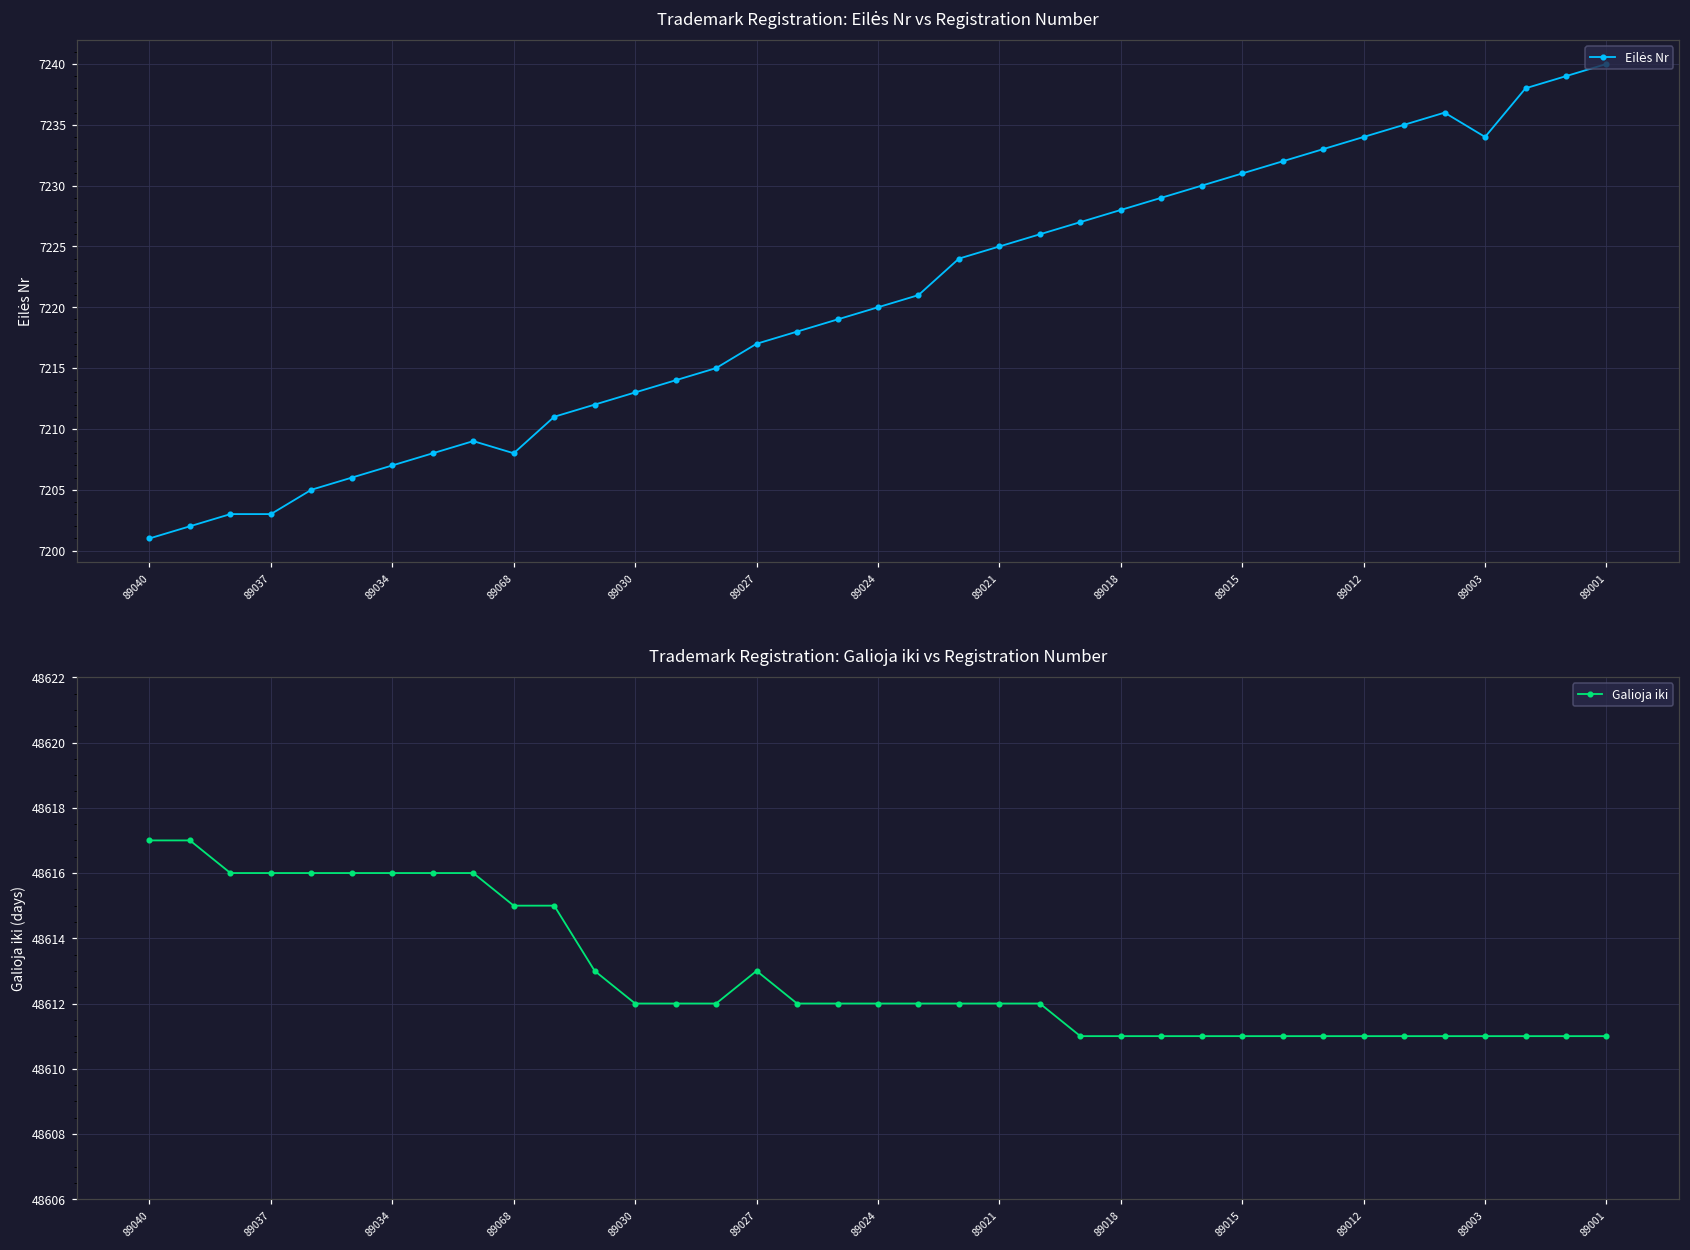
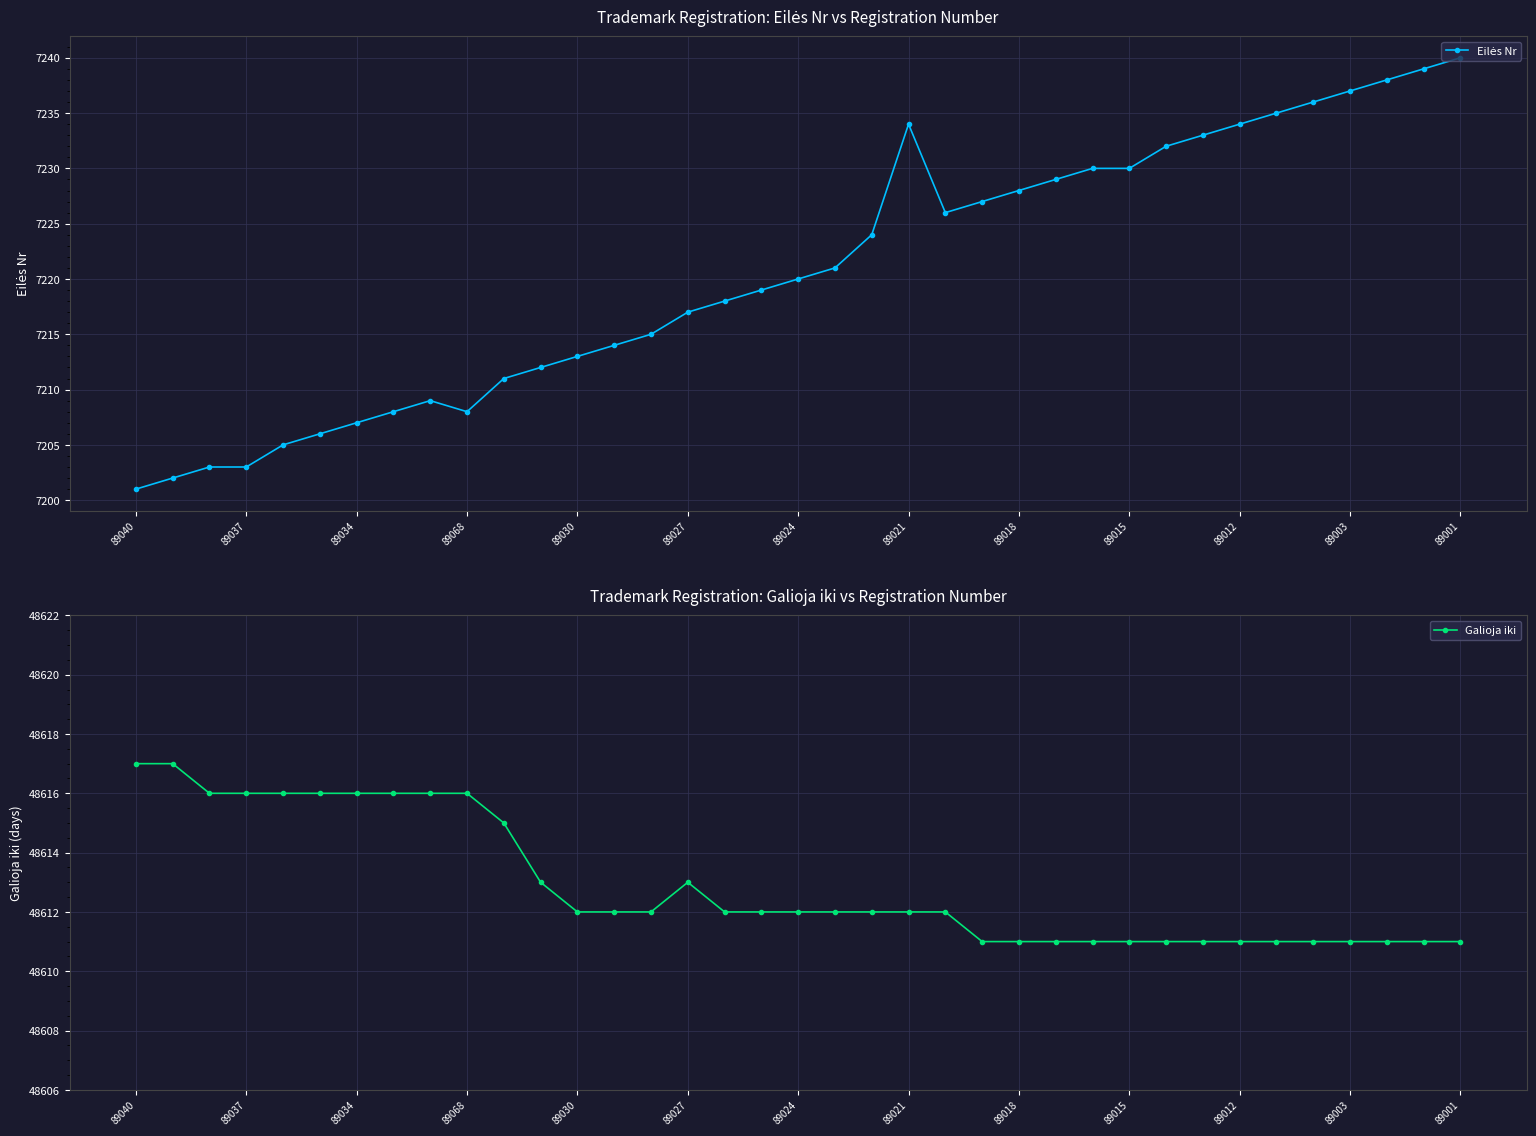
Trademark Registration: Eilės Nr vs Registration Number, 89021: 7225 -> 7234
Trademark Registration: Eilės Nr vs Registration Number, 89015: 7231 -> 7230
Trademark Registration: Eilės Nr vs Registration Number, 89003: 7234 -> 7237
Trademark Registration: Galioja iki vs Registration Number, 89068: 48615 -> 48616
